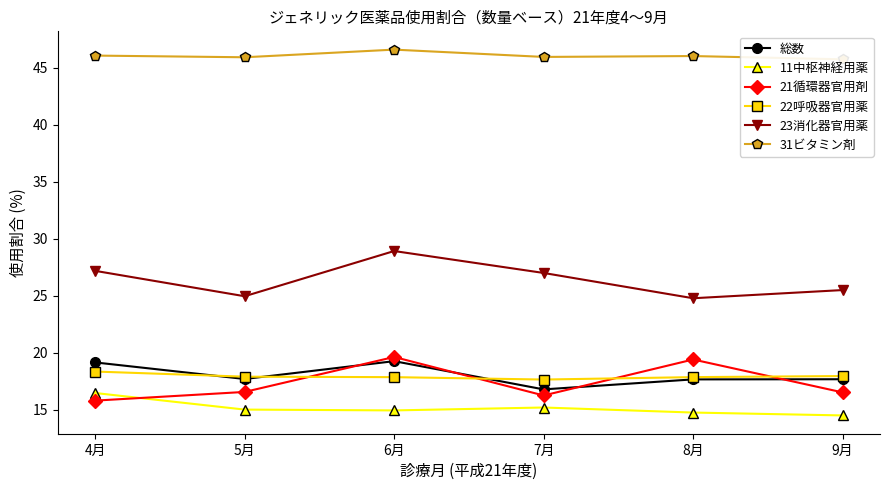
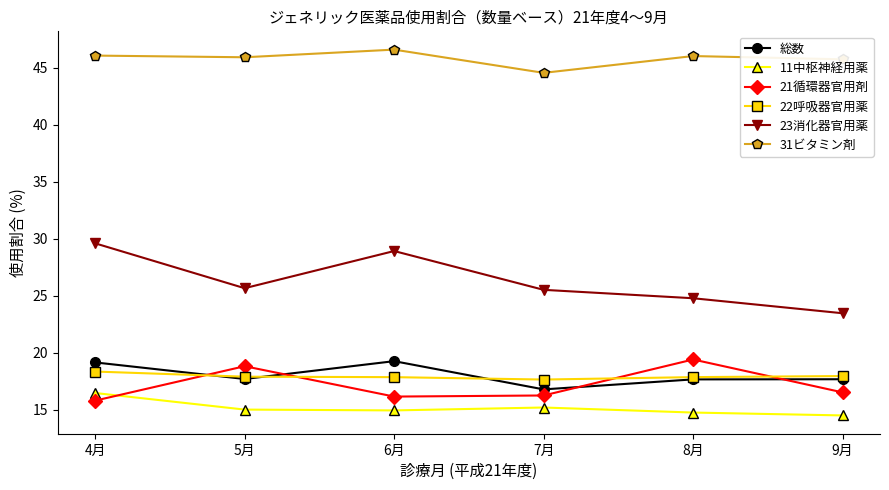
23消化器官用薬, 4月: 27.2 -> 29.6
21循環器官用剤, 5月: 16.6 -> 18.8
23消化器官用薬, 5月: 25.0 -> 25.7
21循環器官用剤, 6月: 19.6 -> 16.1
23消化器官用薬, 7月: 27.0 -> 25.5
31ビタミン剤, 7月: 46.0 -> 44.6
23消化器官用薬, 9月: 25.5 -> 23.5
